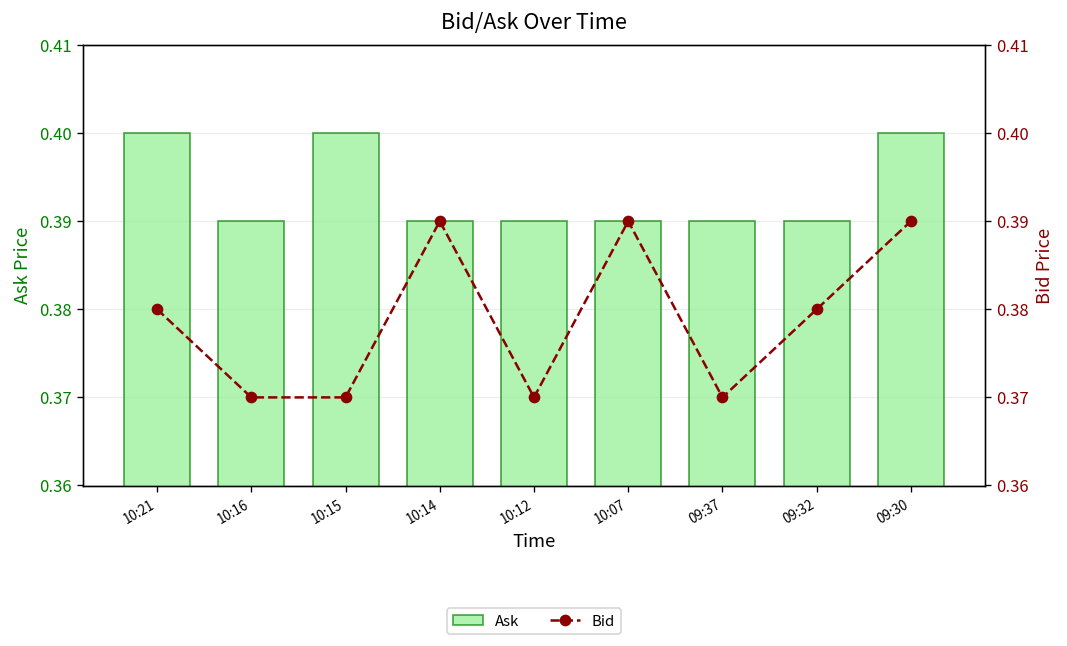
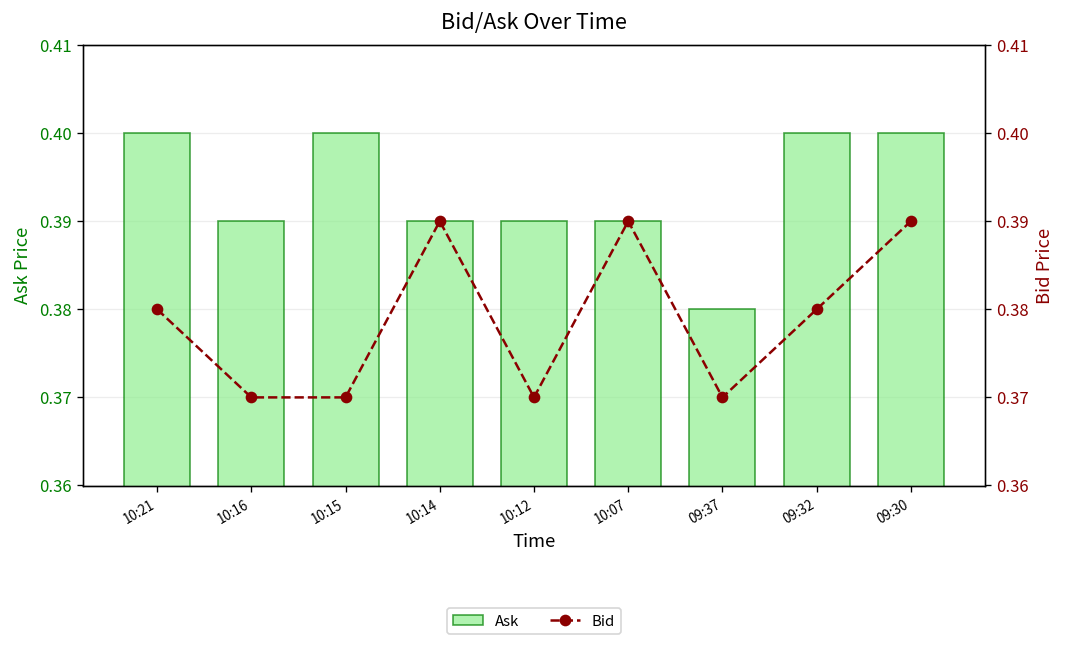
Ask, 09:37: 0.39 -> 0.38
Ask, 09:32: 0.39 -> 0.40
